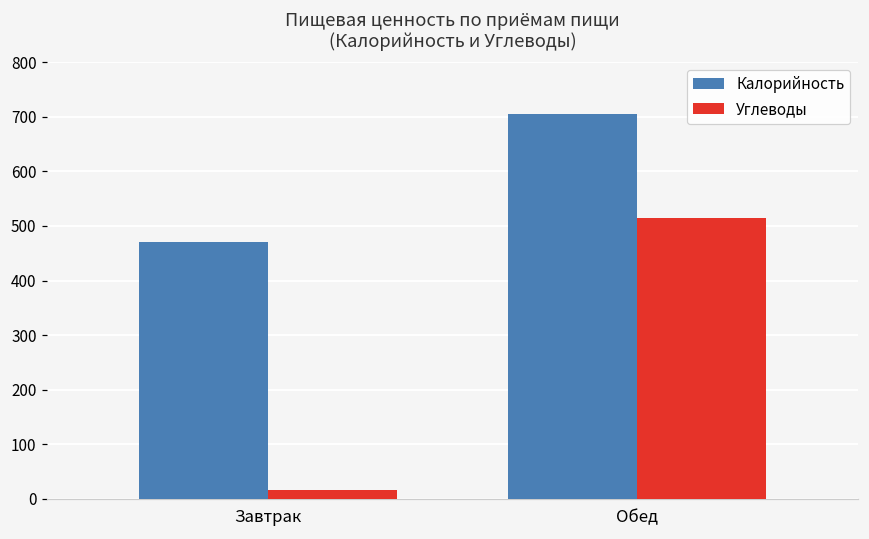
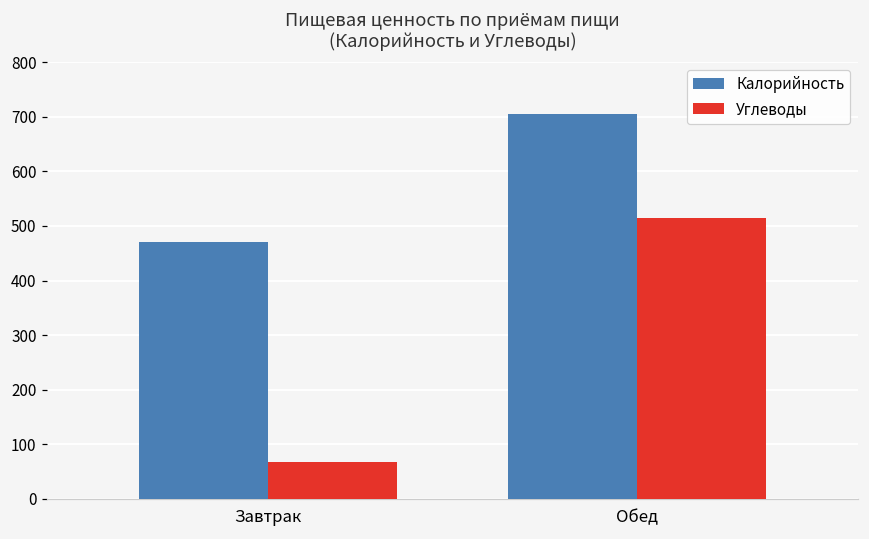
Углеводы, Завтрак: 20 -> 70
